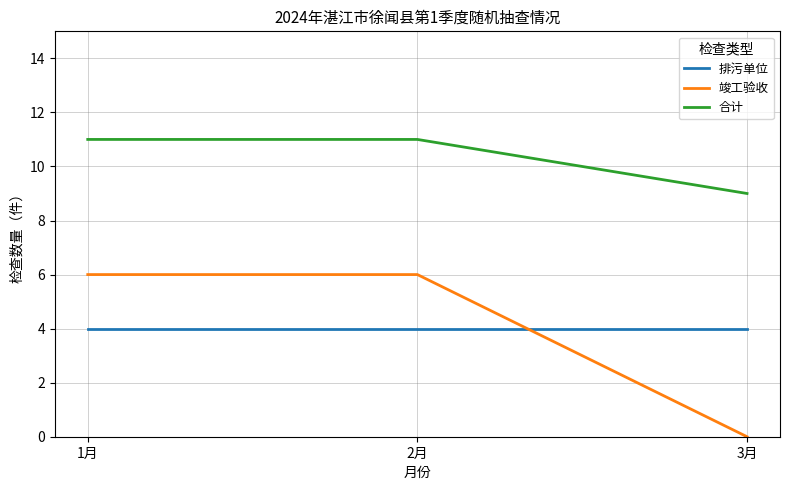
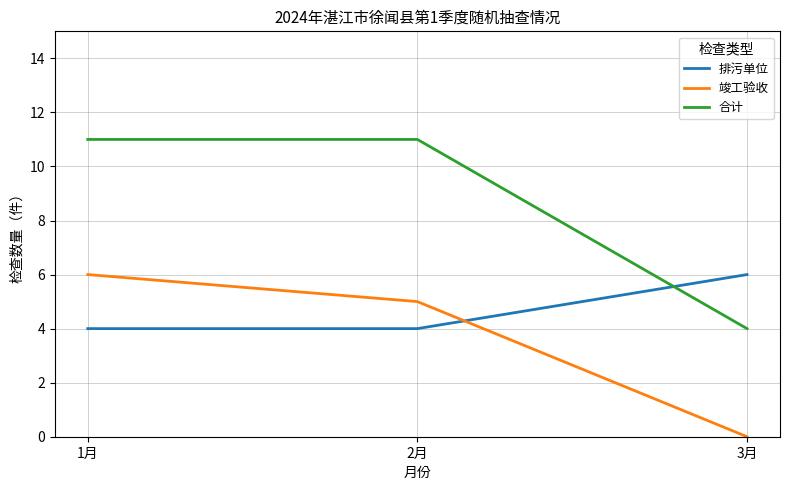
竣工验收, 2月: 6 -> 5
排污单位, 3月: 4 -> 6
合计, 3月: 9 -> 4
